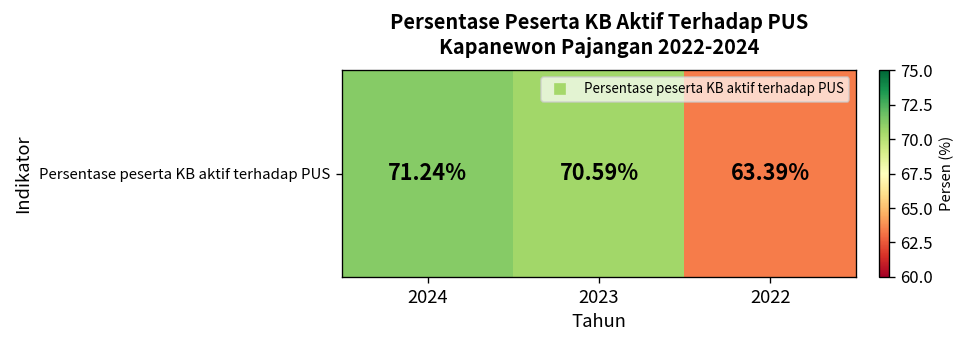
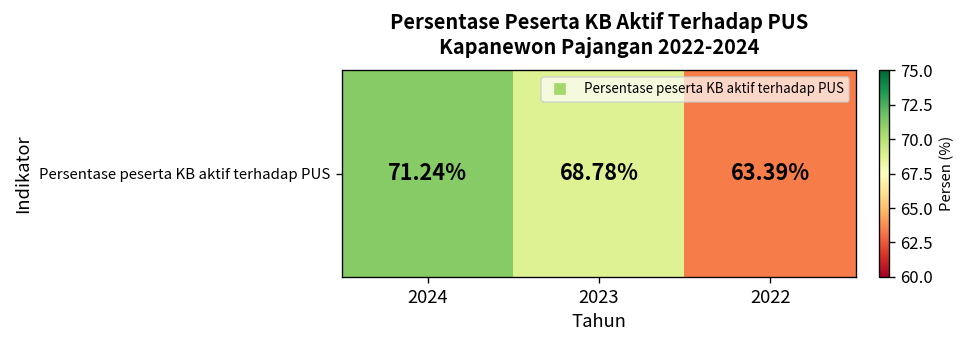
Persentase peserta KB aktif terhadap PUS, 2023: 70.59% -> 68.78%
